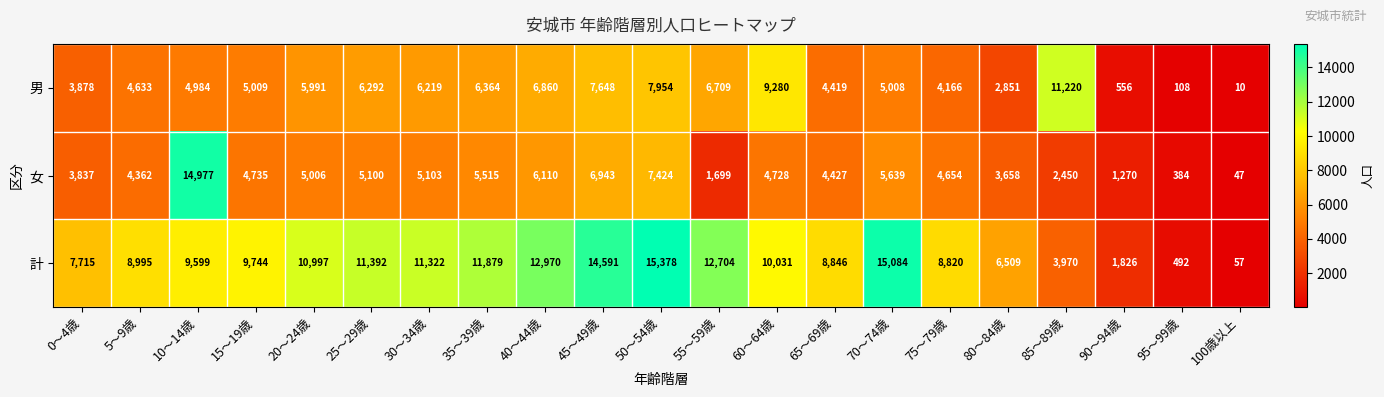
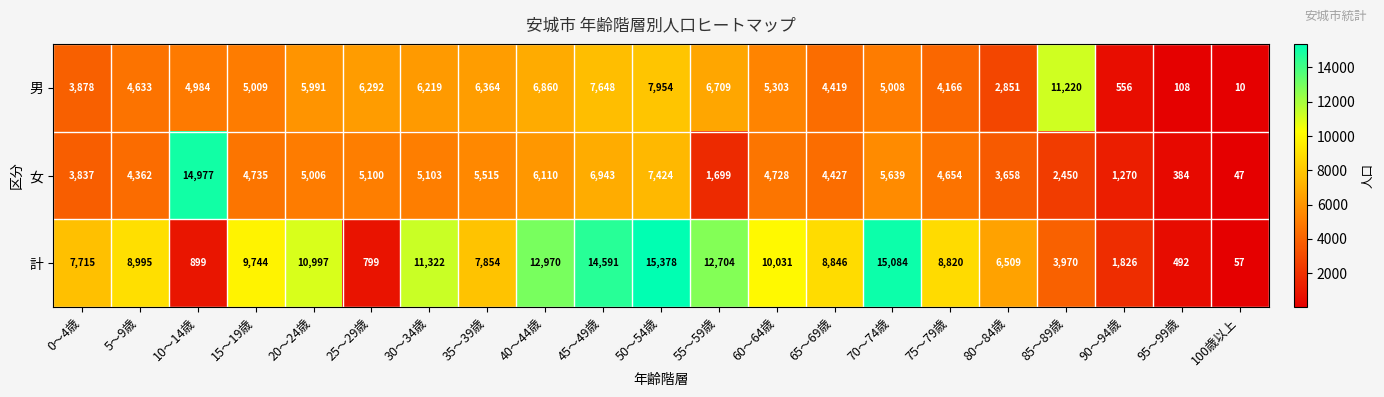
男, 60〜64歳: 9,280 -> 5,303
計, 10〜14歳: 9,599 -> 899
計, 25〜29歳: 11,392 -> 799
計, 35〜39歳: 11,879 -> 7,854
